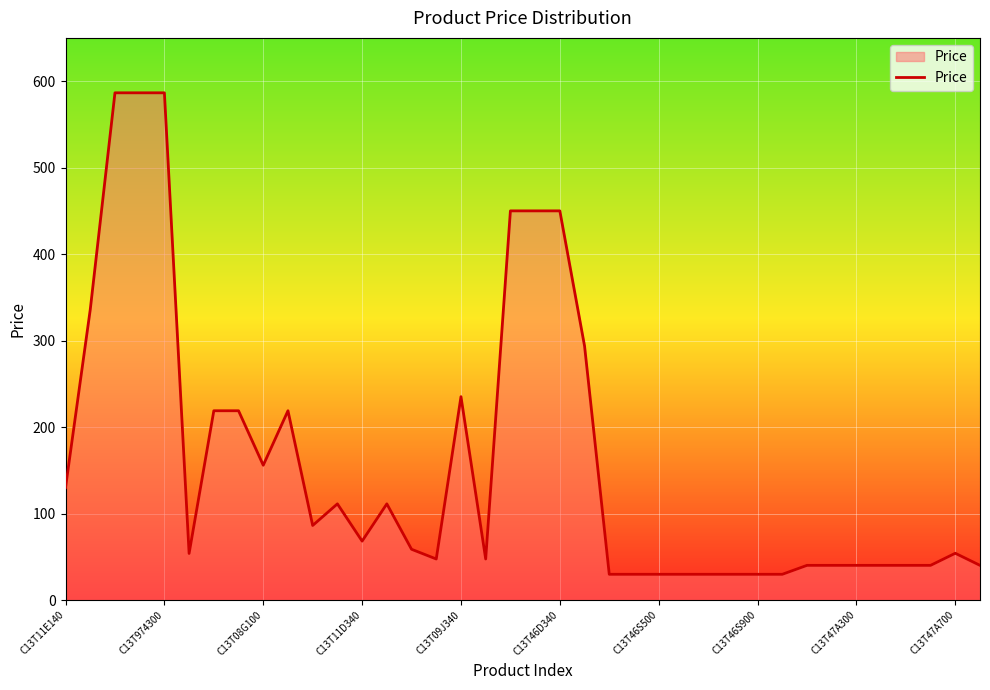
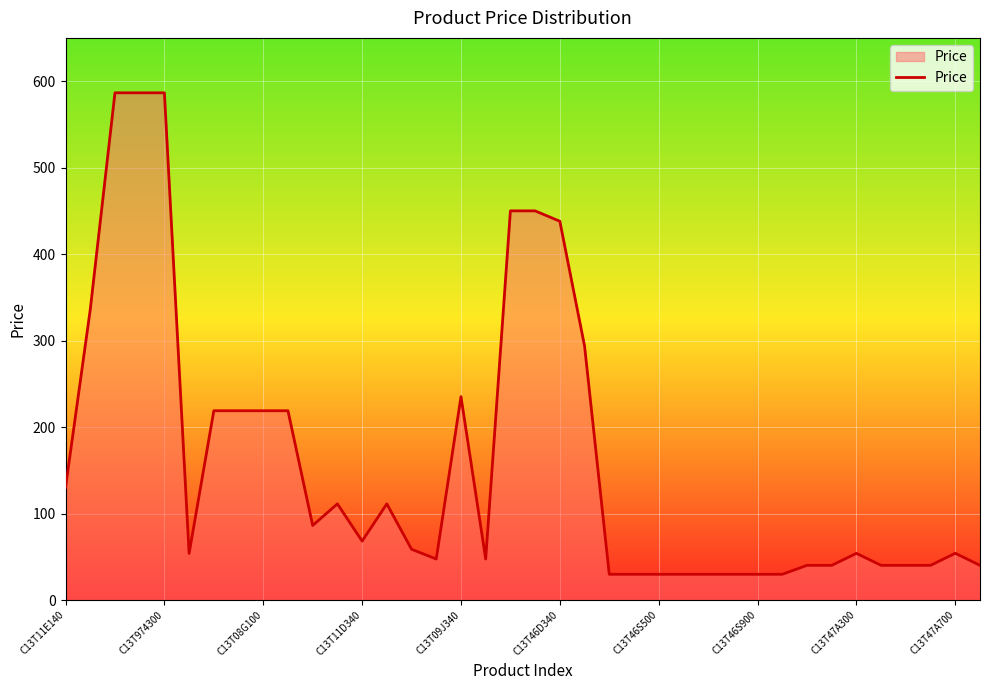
C13T08G100: 160 -> 220
C13T46D340: 450 -> 440
C13T47A300: 40 -> 50
